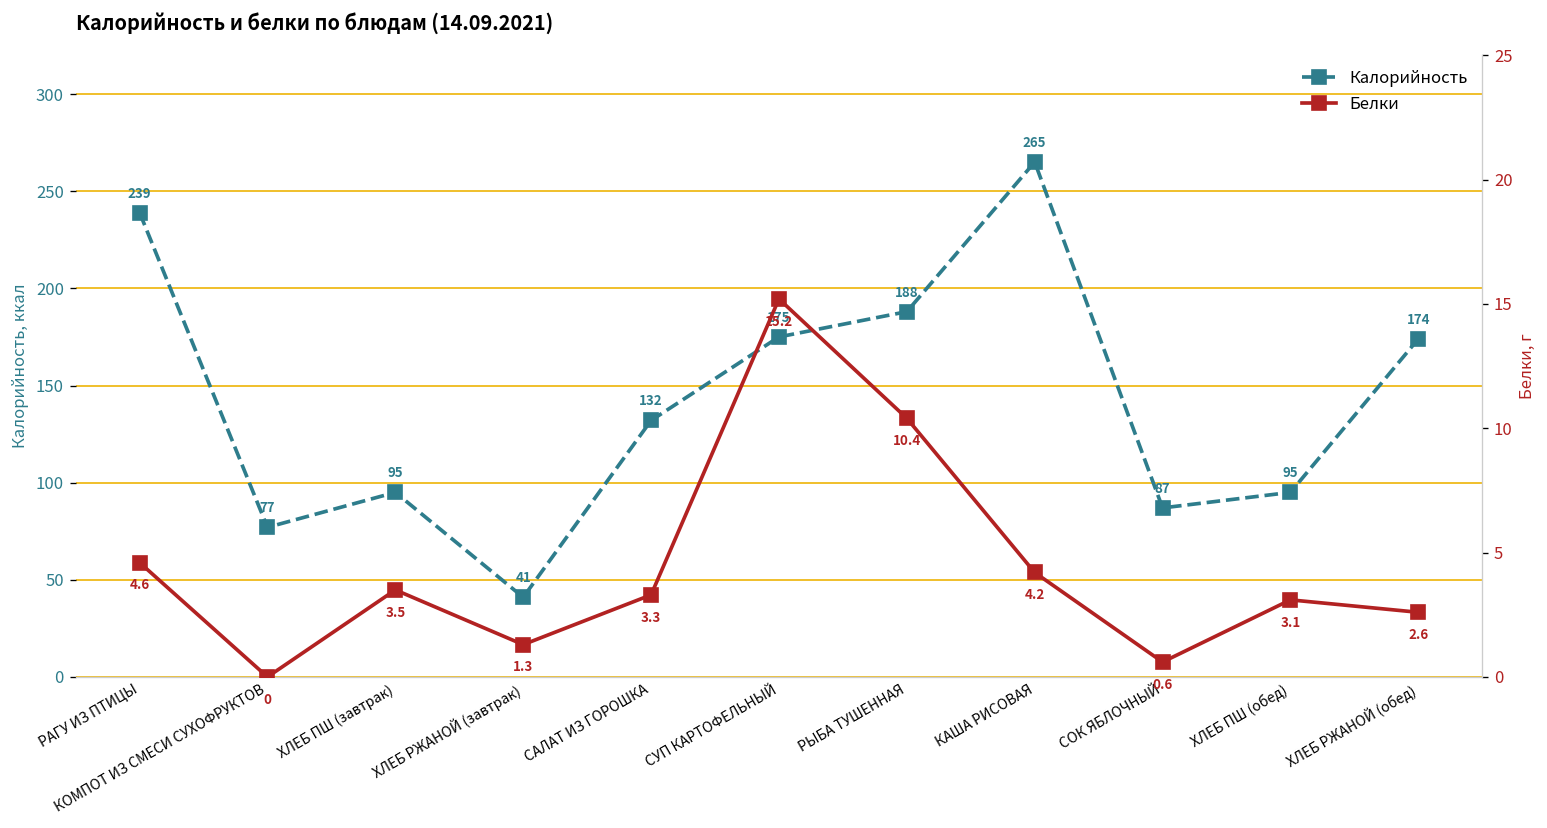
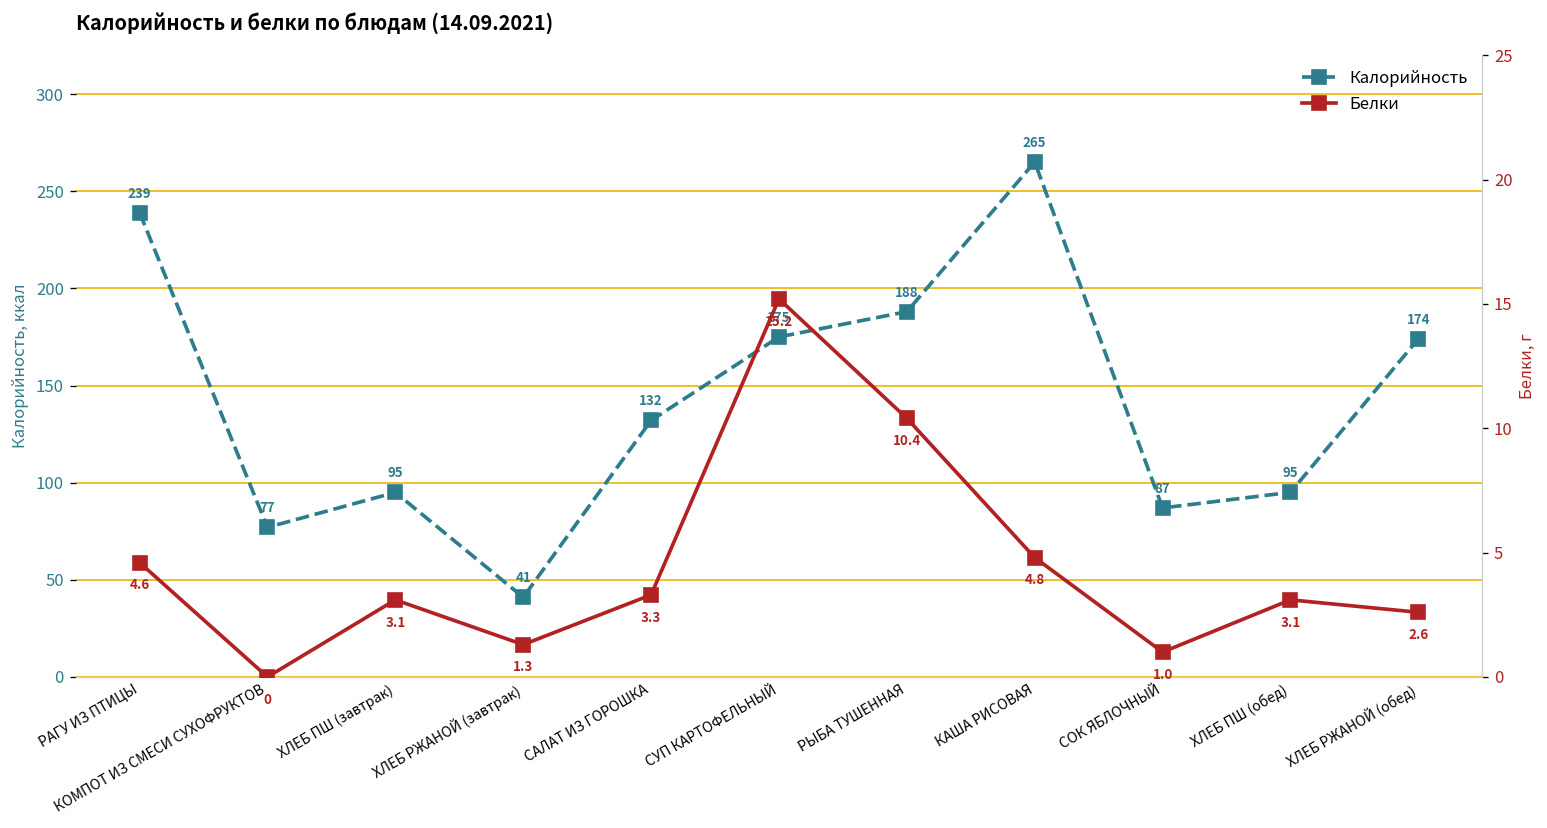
Белки, ХЛЕБ ПШ (завтрак): 3.5 -> 3.1
Белки, КАША РИСОВАЯ: 4.2 -> 4.8
Белки, СОК ЯБЛОЧНЫЙ: 0.6 -> 1.0
